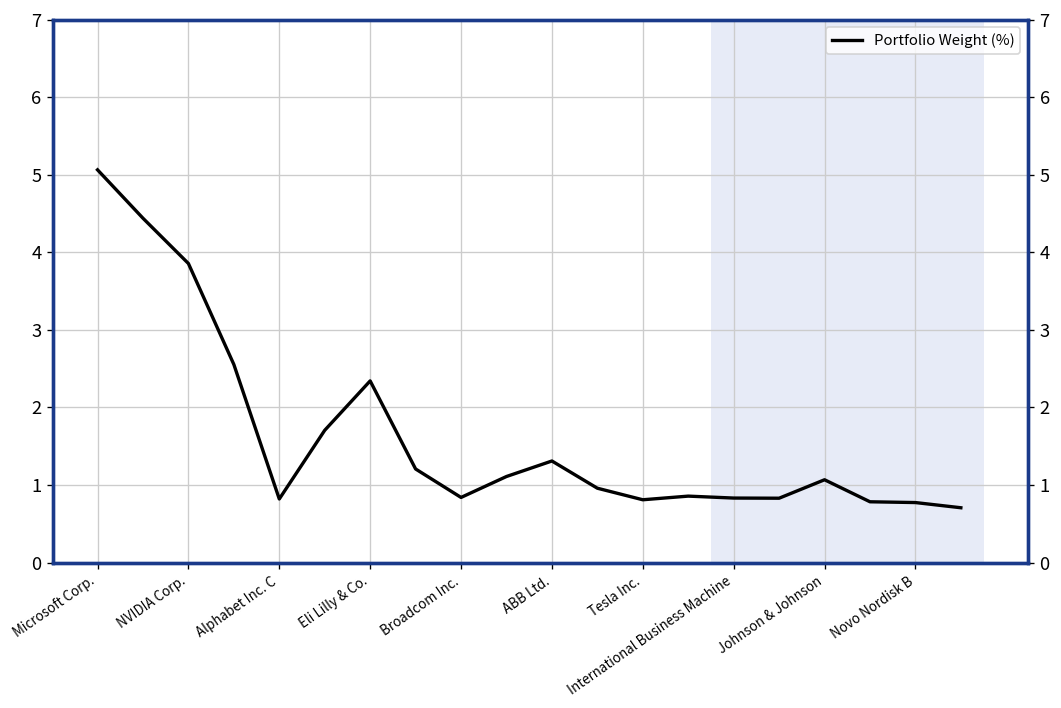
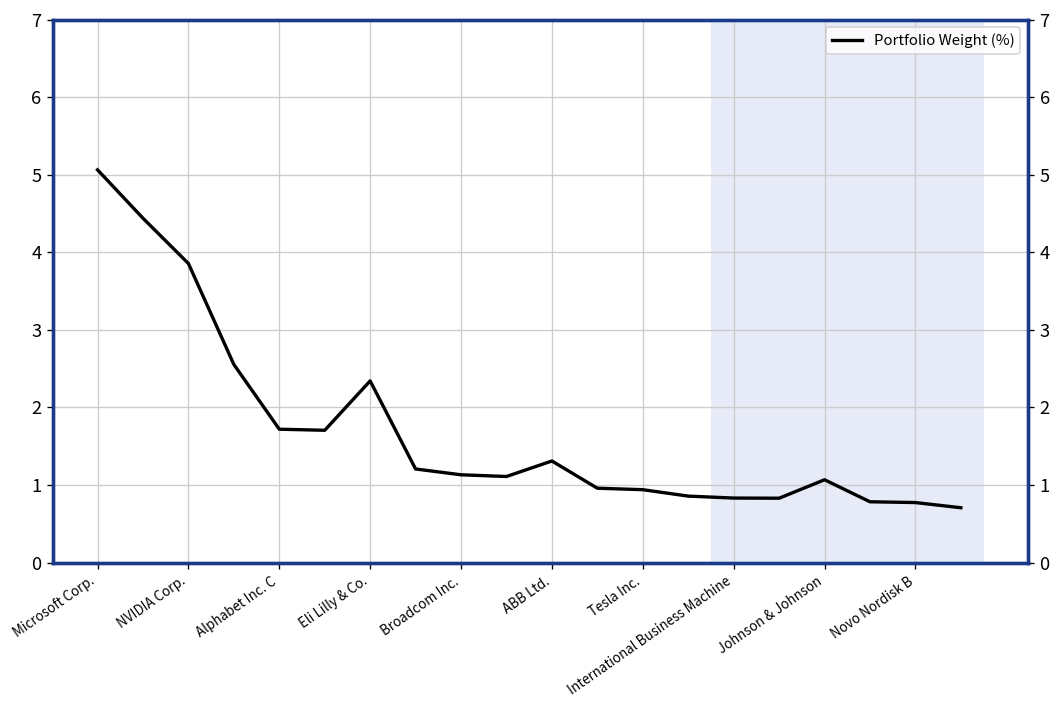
Alphabet Inc. C: 0.8 -> 1.7
Broadcom Inc.: 0.8 -> 1.1
Tesla Inc.: 0.8 -> 0.9
